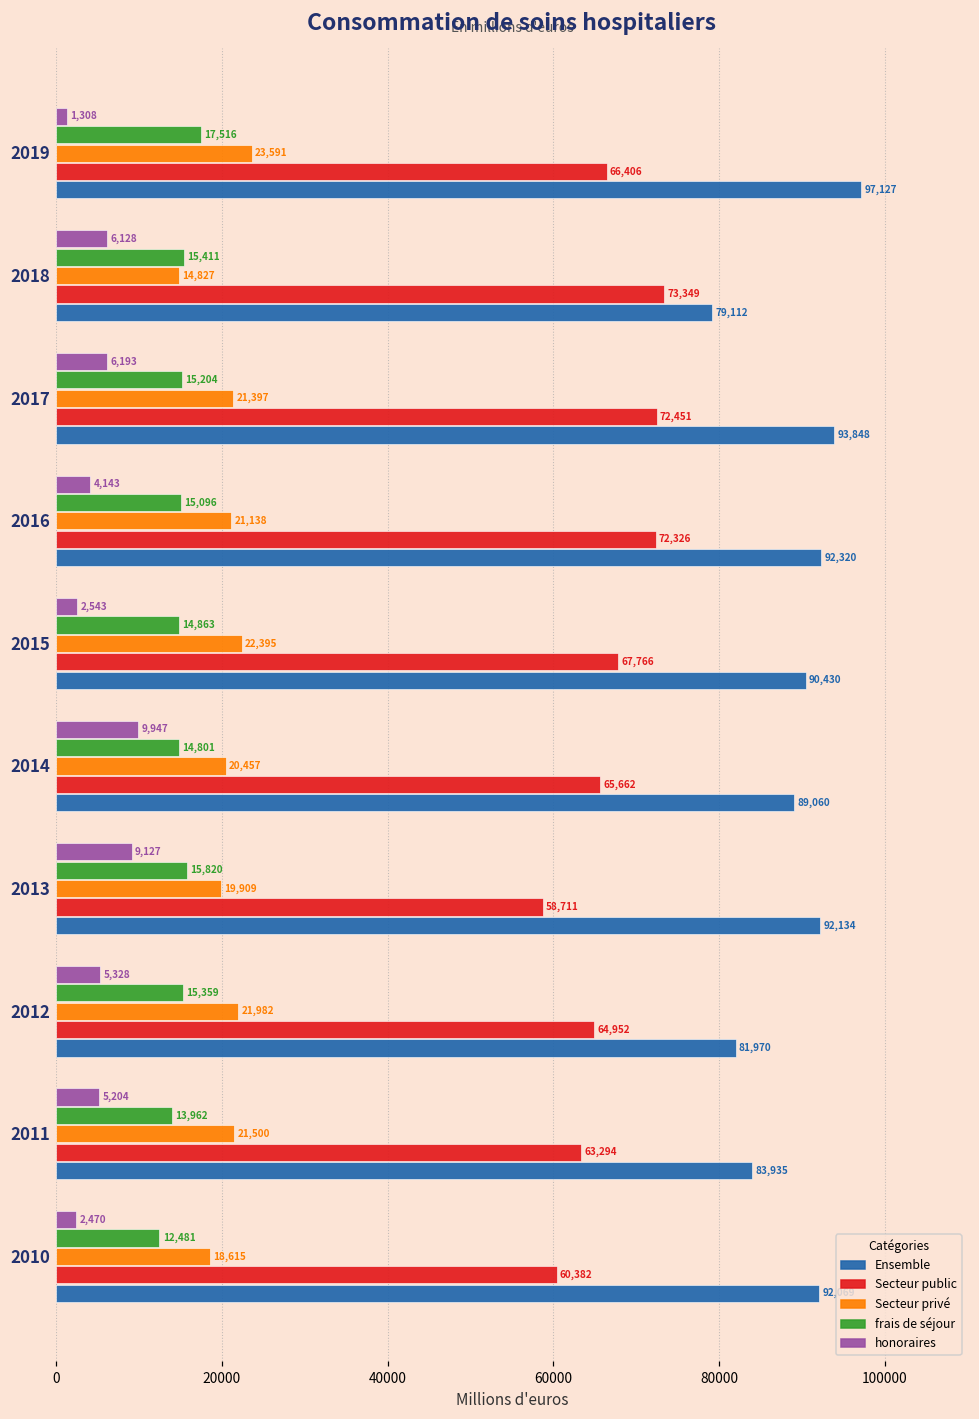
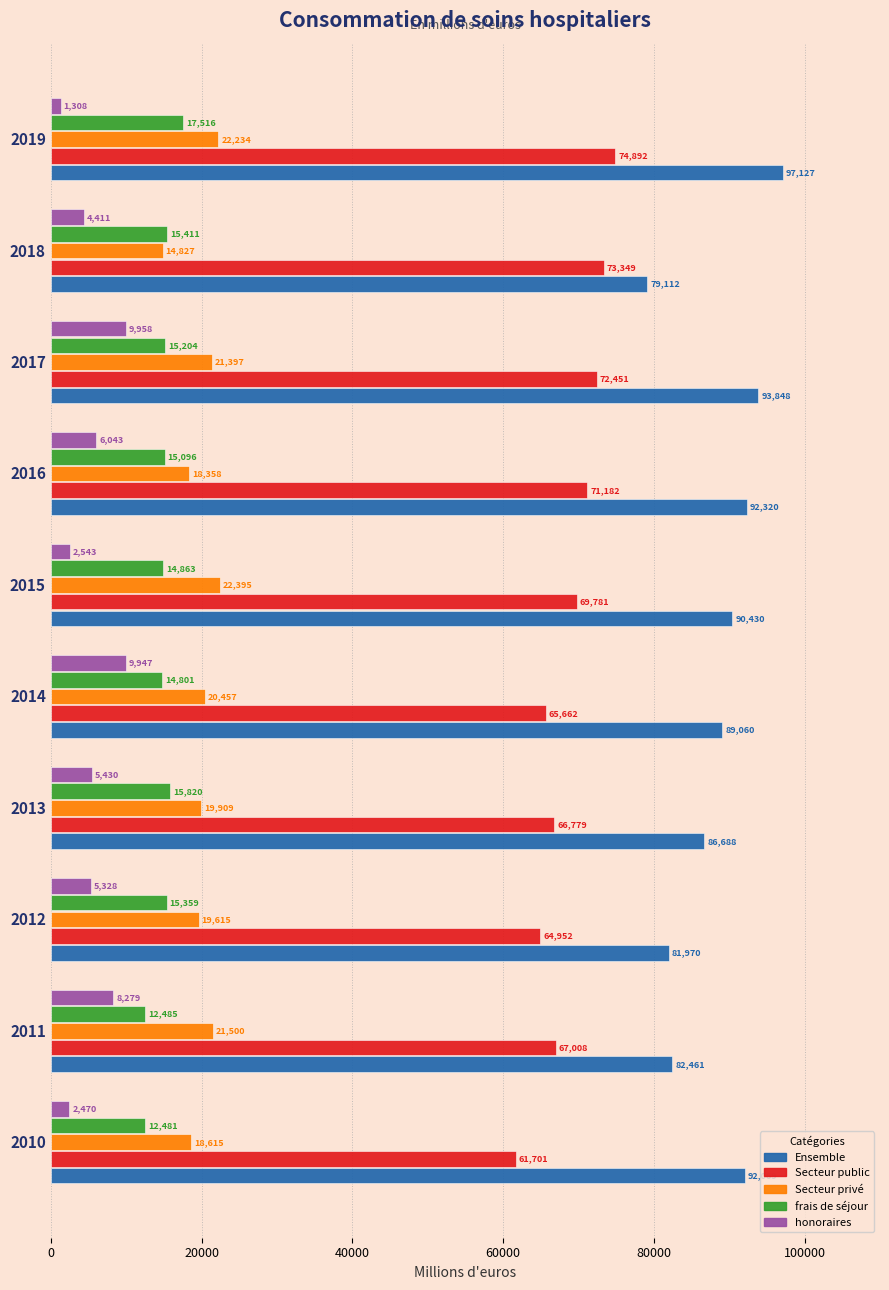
Secteur privé, 2019: 23,591 -> 22,234
Secteur public, 2019: 66,406 -> 74,892
honoraires, 2018: 6,128 -> 4,411
honoraires, 2017: 6,193 -> 9,958
honoraires, 2016: 4,143 -> 6,043
Secteur privé, 2016: 21,138 -> 18,358
Secteur public, 2016: 72,326 -> 71,182
Secteur public, 2015: 67,766 -> 69,781
honoraires, 2013: 9,127 -> 5,430
Secteur public, 2013: 58,711 -> 66,779
Ensemble, 2013: 92,134 -> 86,688
Secteur privé, 2012: 21,982 -> 19,615
honoraires, 2011: 5,204 -> 8,279
frais de séjour, 2011: 13,962 -> 12,485
Secteur public, 2011: 63,294 -> 67,008
Ensemble, 2011: 83,935 -> 82,461
Secteur public, 2010: 60,382 -> 61,701
